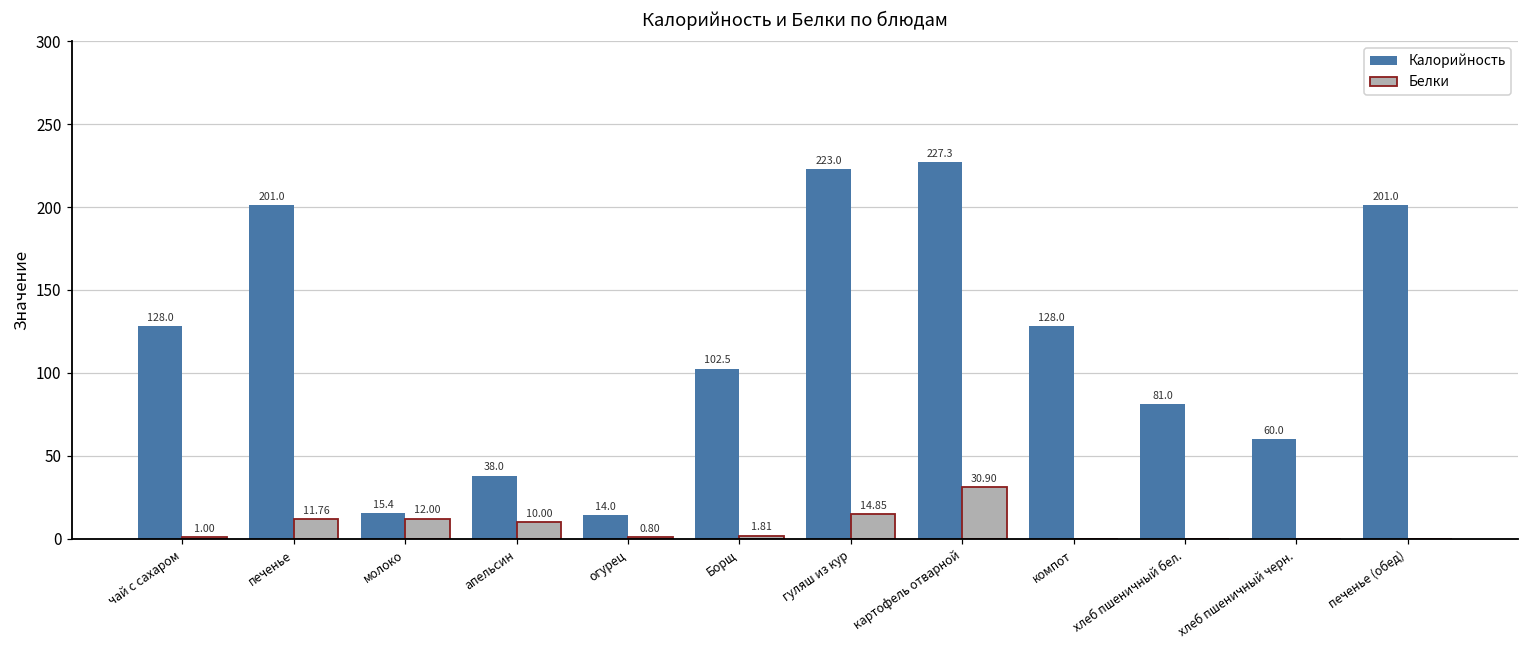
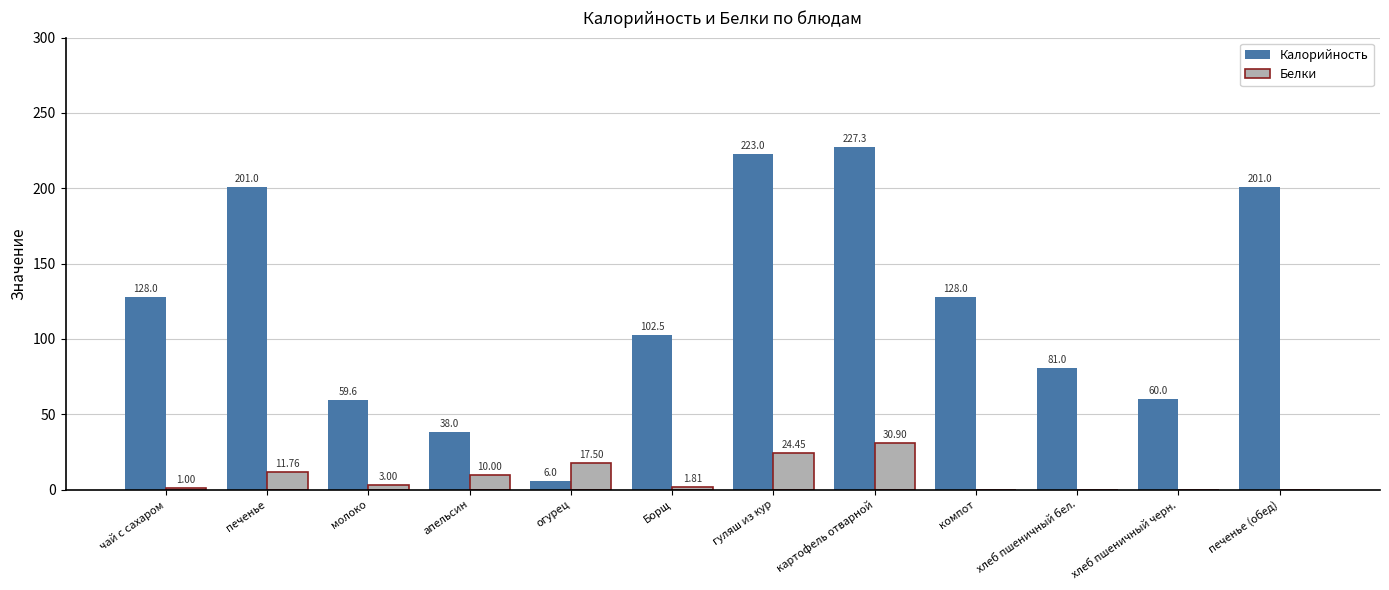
Калорийность, молоко: 15.4 -> 59.6
Белки, молоко: 12.00 -> 3.00
Калорийность, огурец: 14.0 -> 6.0
Белки, огурец: 0.80 -> 17.50
Белки, гуляш из кур: 14.85 -> 24.45
